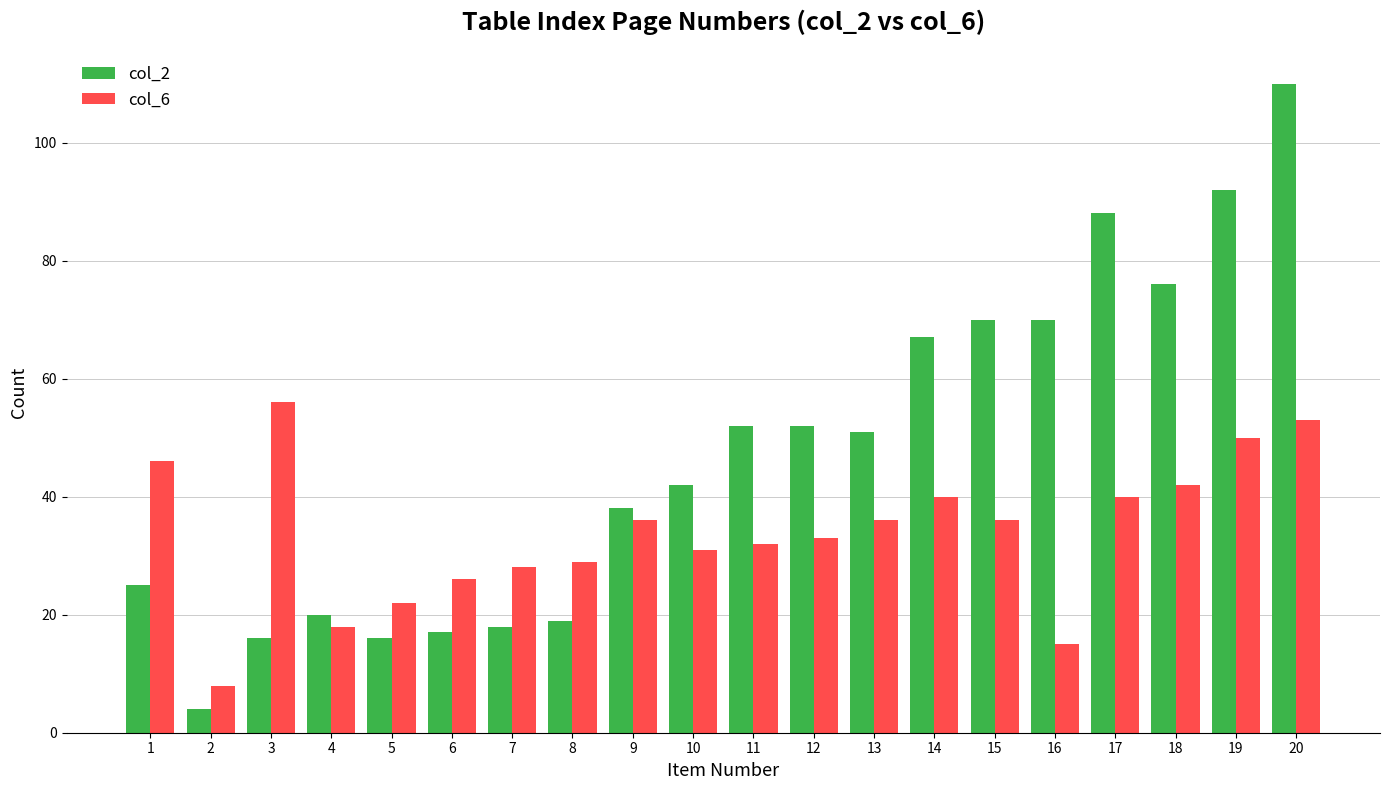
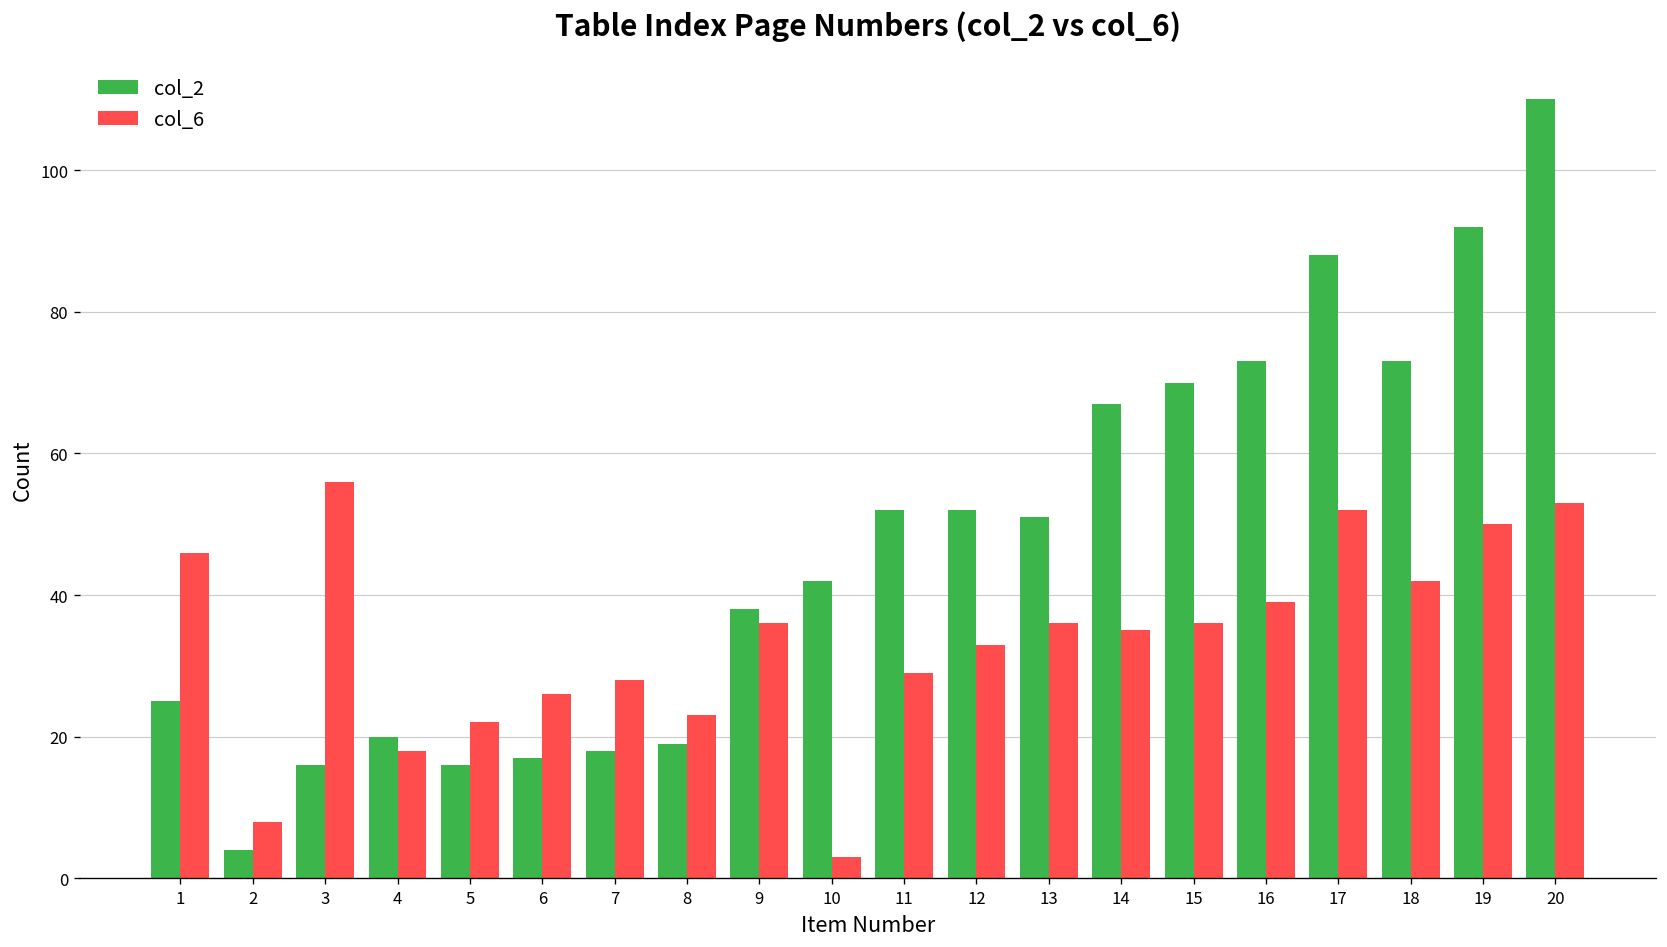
col_6, 8: 29 -> 23
col_6, 10: 31 -> 3
col_6, 11: 32 -> 29
col_6, 14: 40 -> 35
col_2, 16: 70 -> 73
col_6, 16: 15 -> 39
col_6, 17: 40 -> 52
col_2, 18: 76 -> 73
